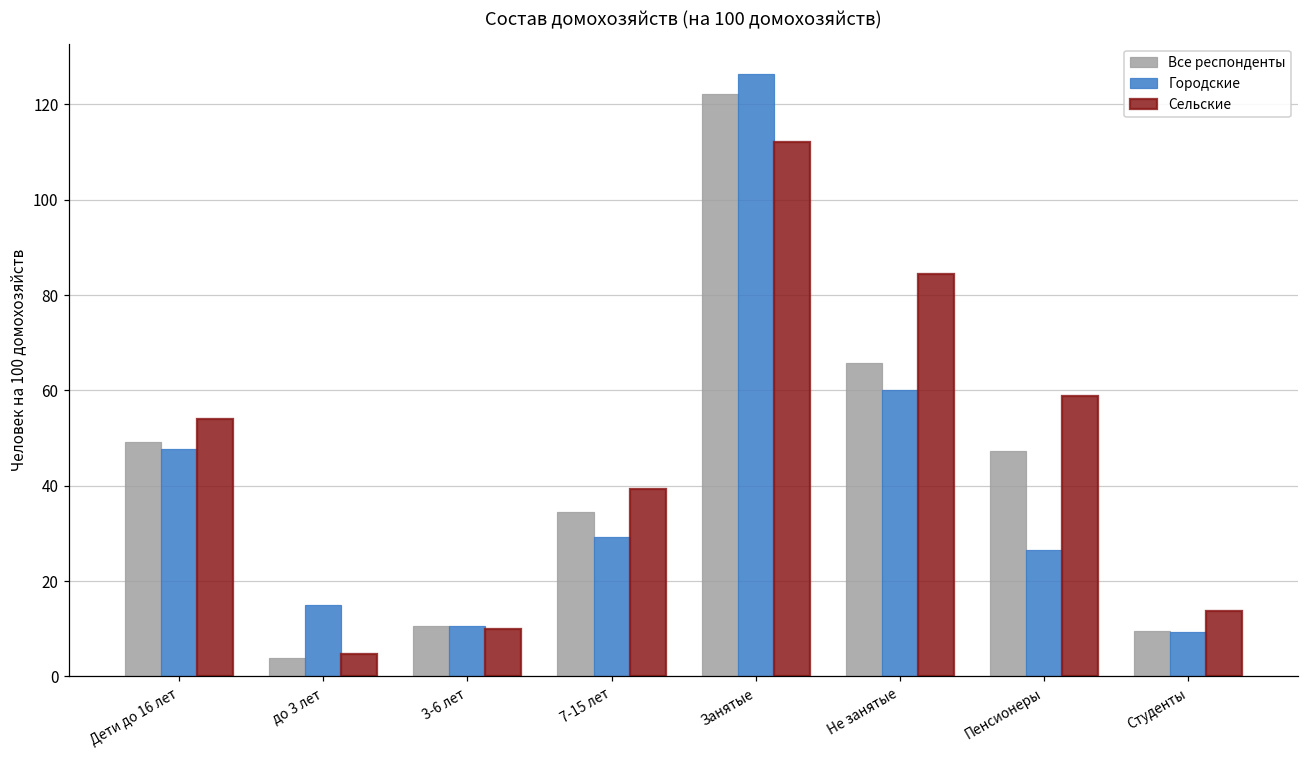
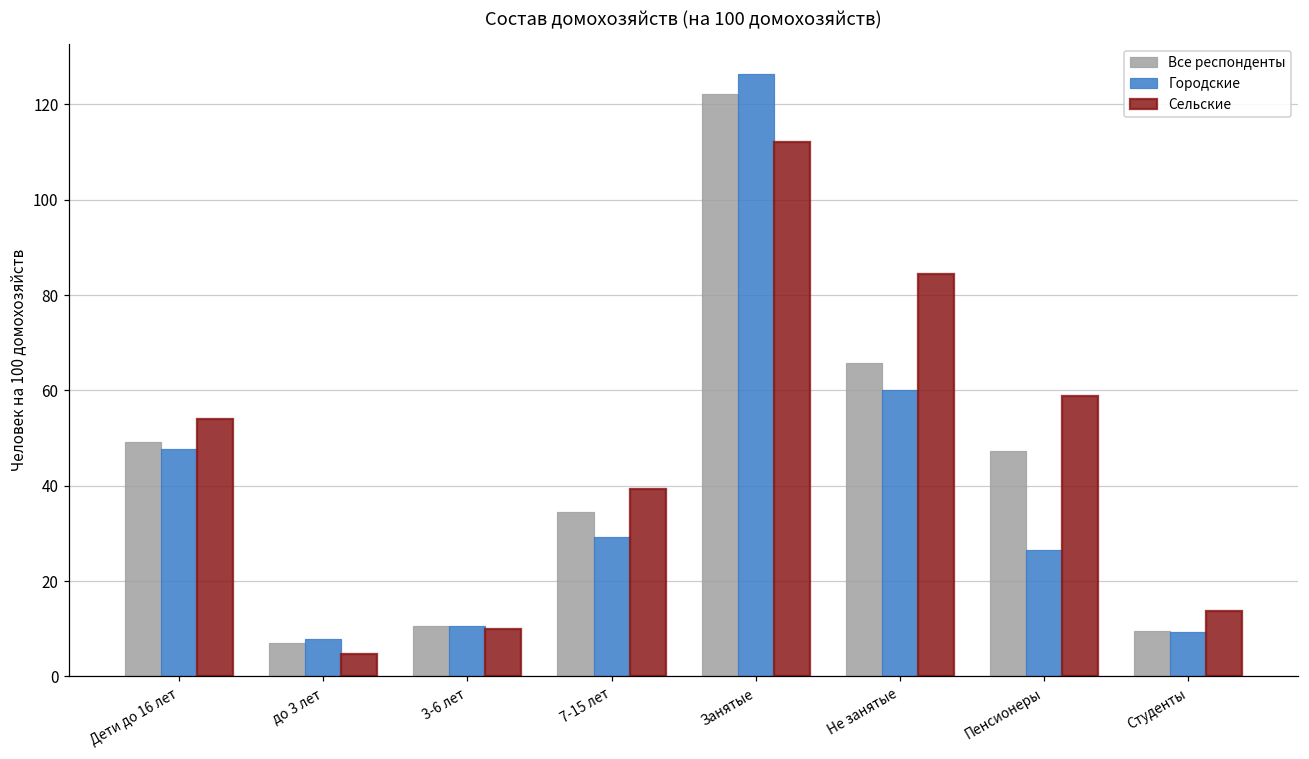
Все респонденты, до 3 лет: 4 -> 7
Городские, до 3 лет: 15 -> 8
